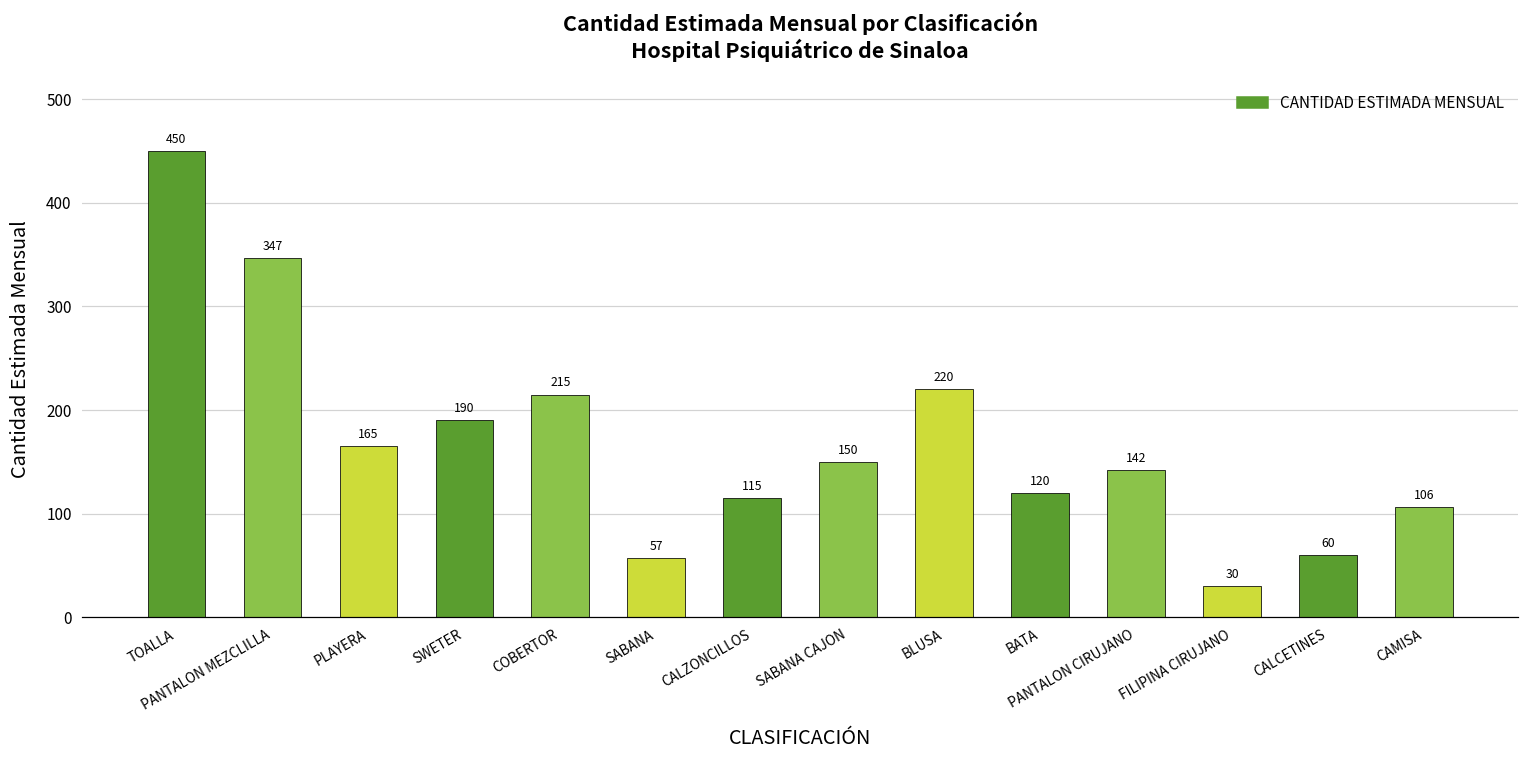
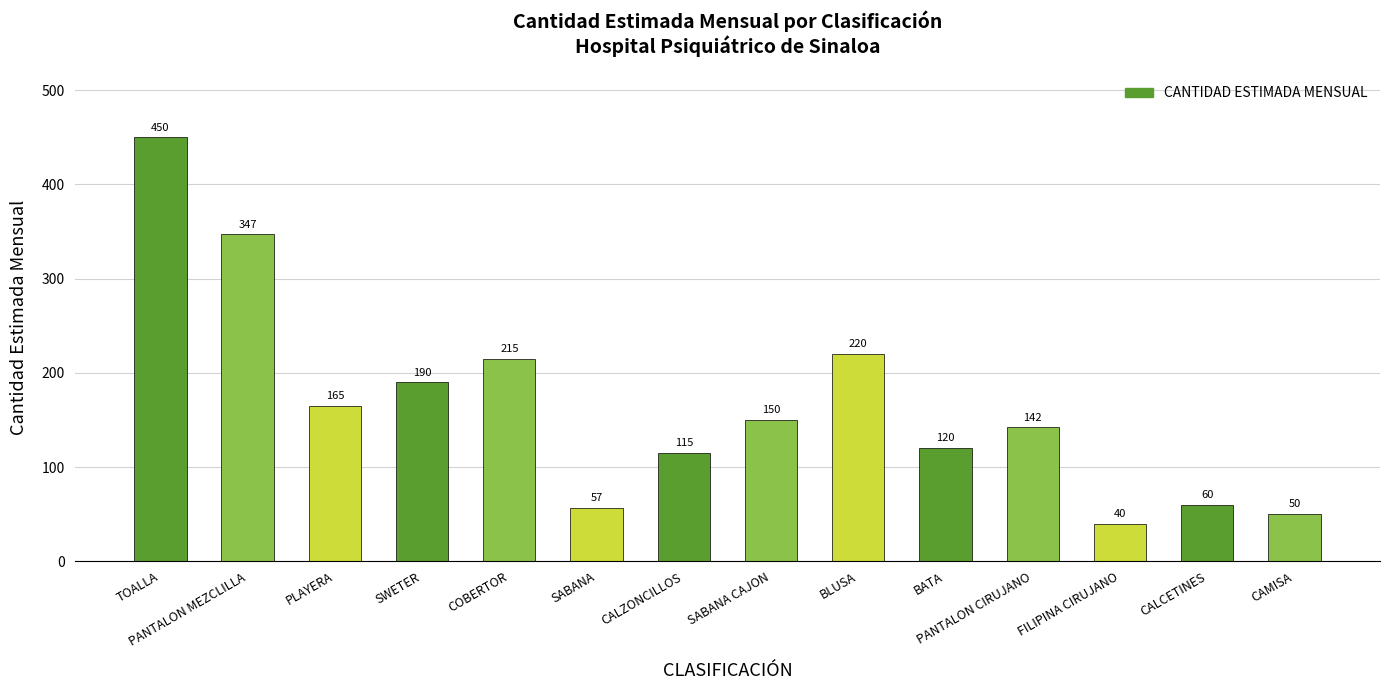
FILIPINA CIRUJANO: 30 -> 40
CAMISA: 106 -> 50
